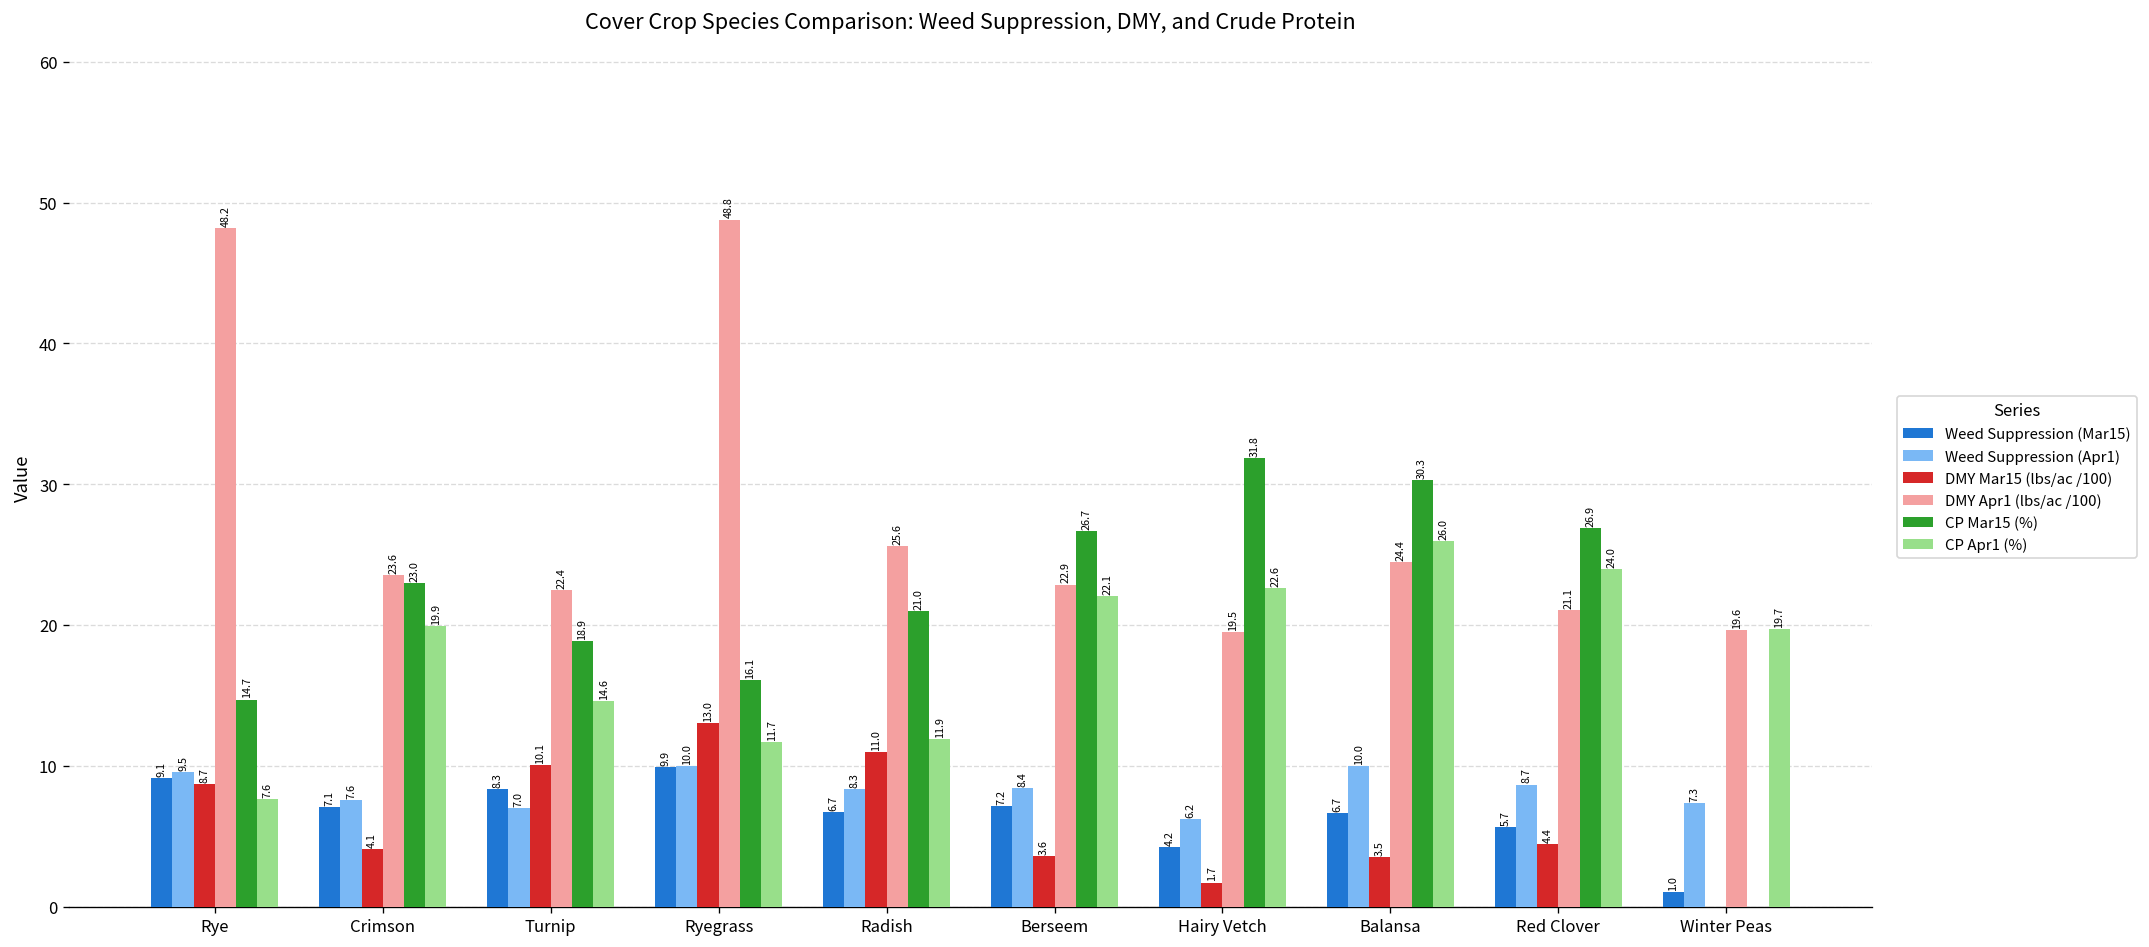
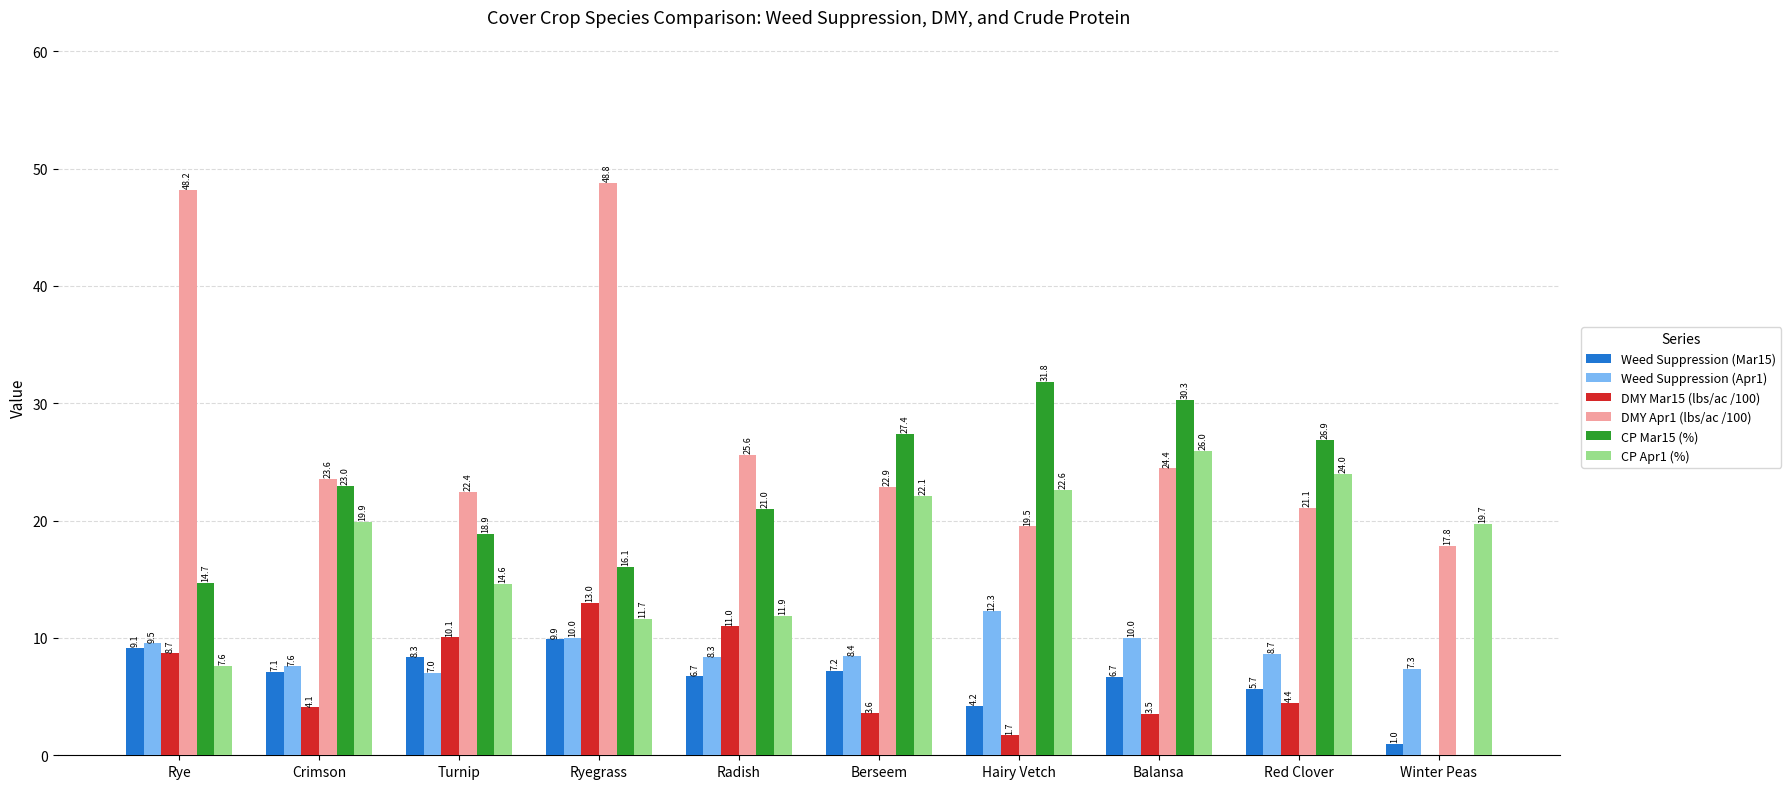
CP Mar15 (%), Berseem: 26.7 -> 27.4
Weed Suppression (Apr1), Hairy Vetch: 6.2 -> 12.3
DMY Apr1 (lbs/ac /100), Winter Peas: 19.6 -> 17.8
